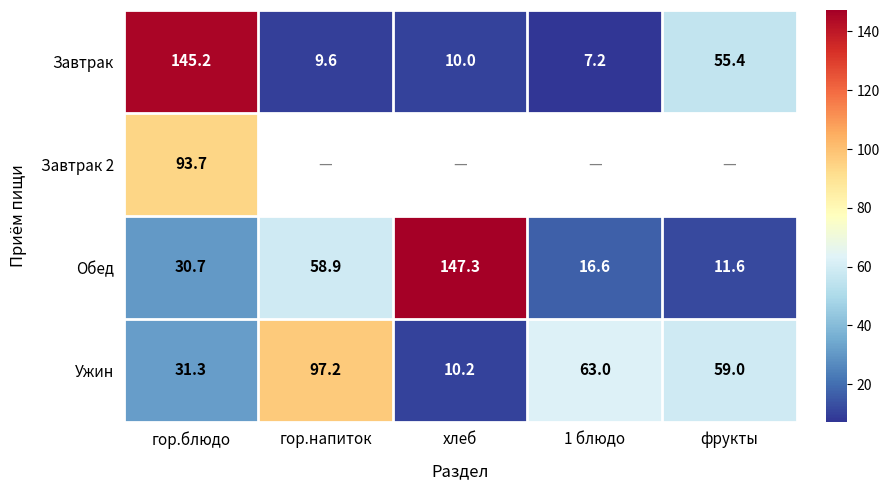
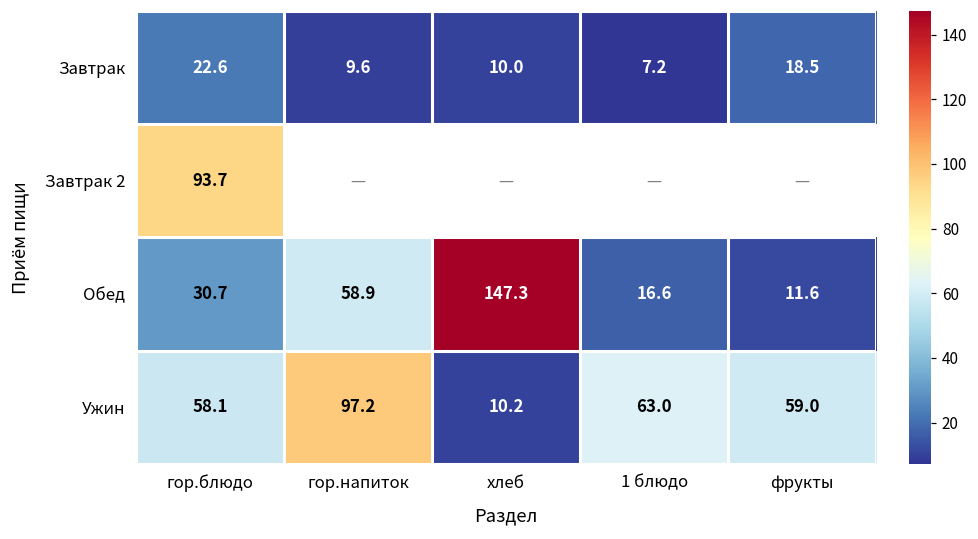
Завтрак, гор.блюдо: 145.2 -> 22.6
Завтрак, фрукты: 55.4 -> 18.5
Ужин, гор.блюдо: 31.3 -> 58.1
